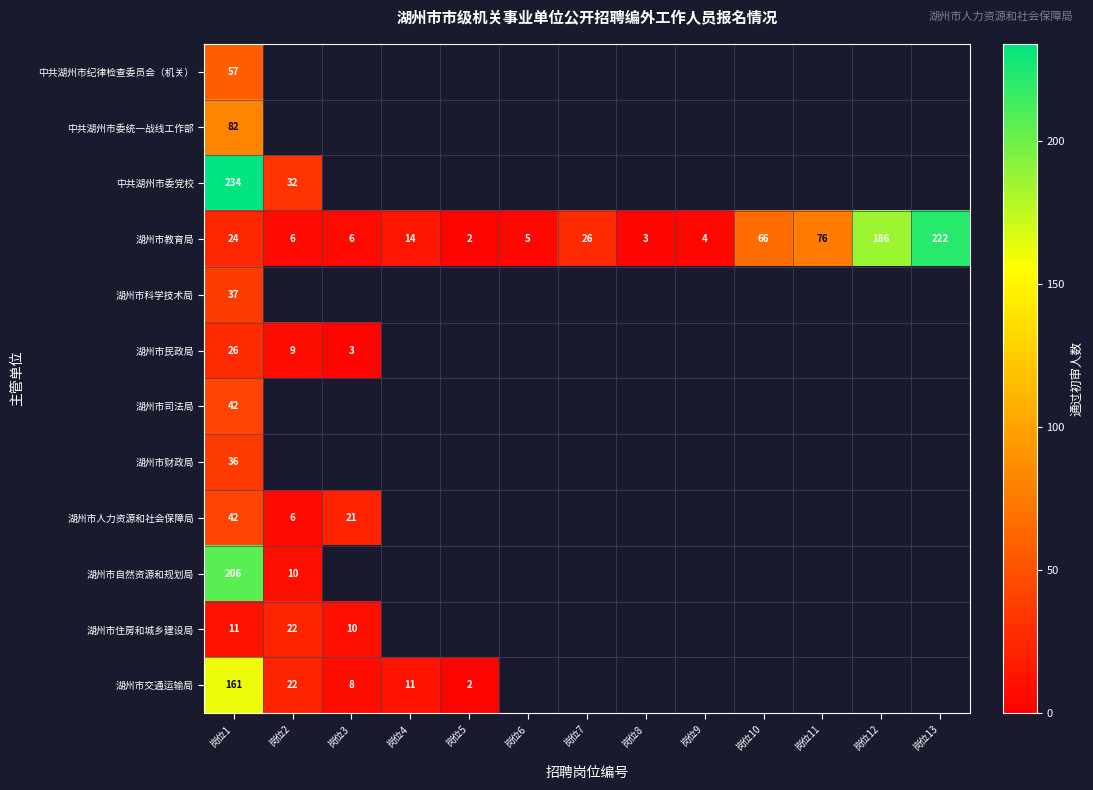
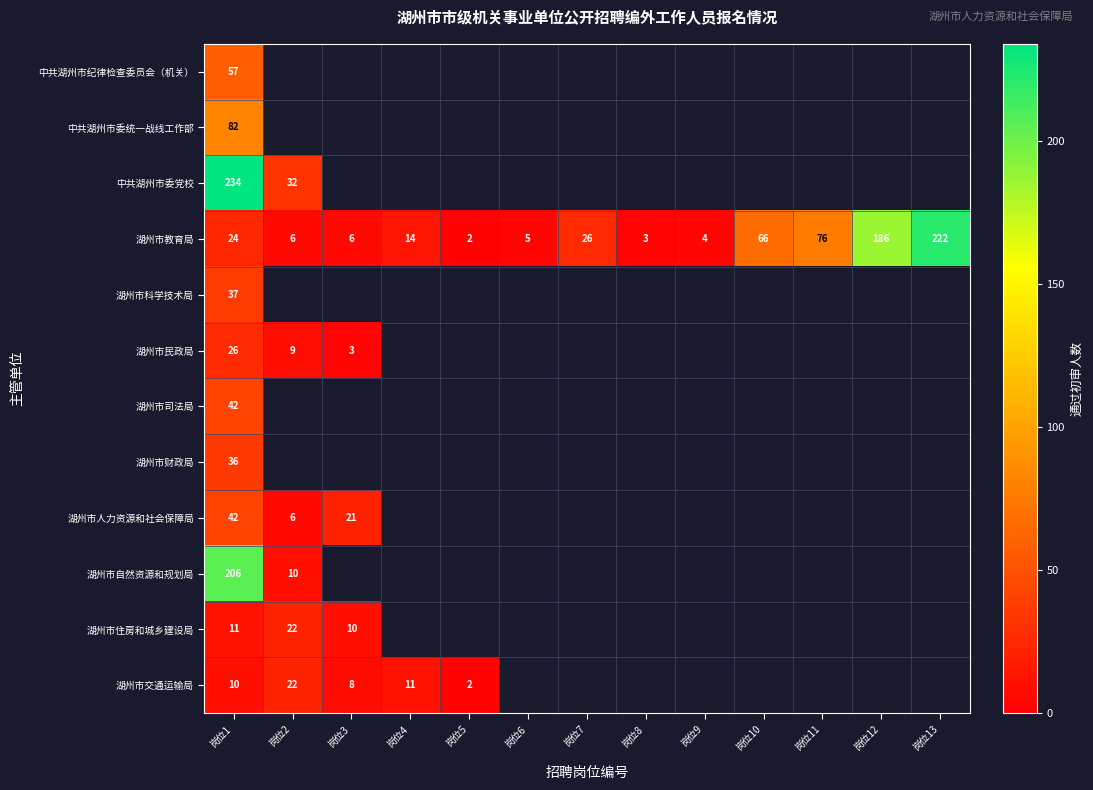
湖州市交通运输局, 岗位1: 161 -> 10
